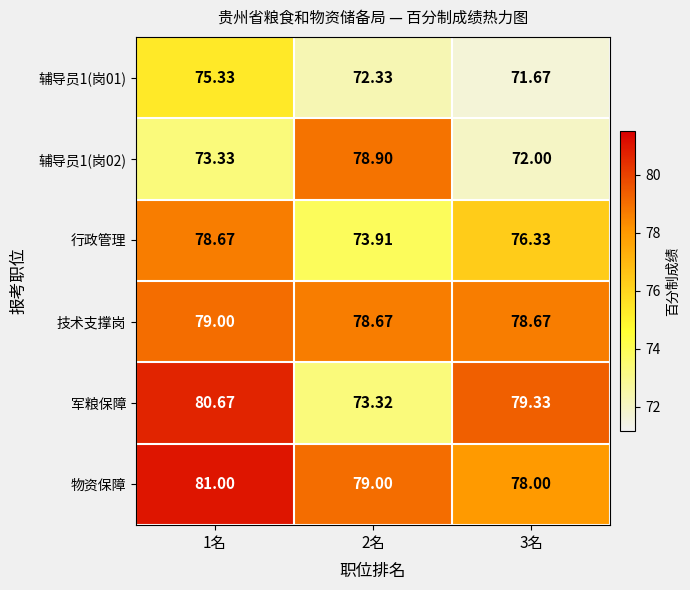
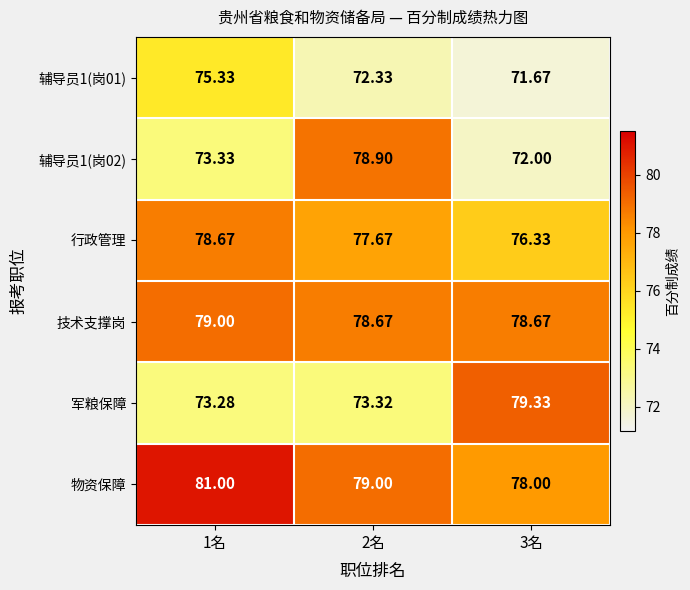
行政管理, 2名: 73.91 -> 77.67
军粮保障, 1名: 80.67 -> 73.28
